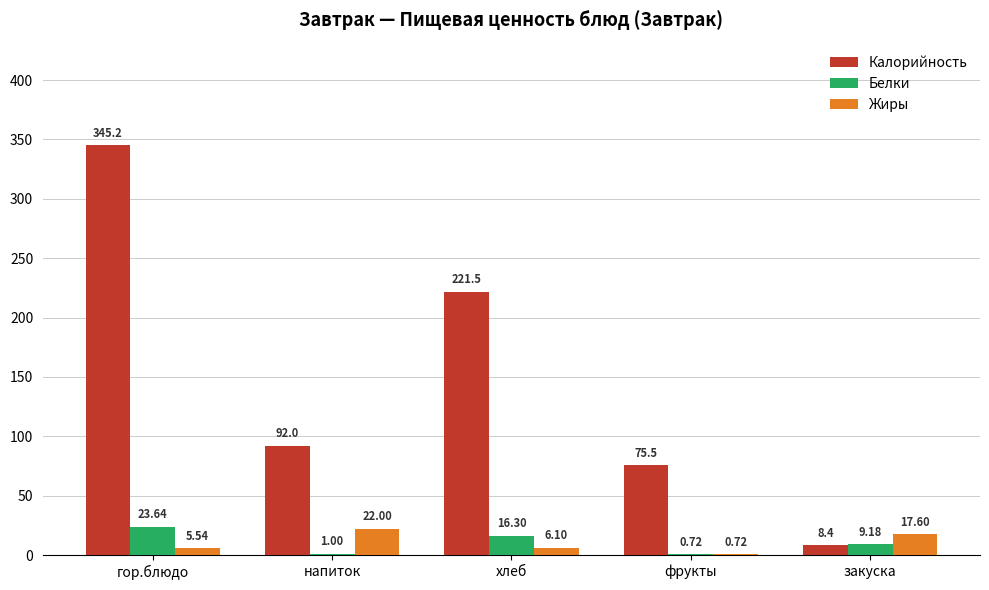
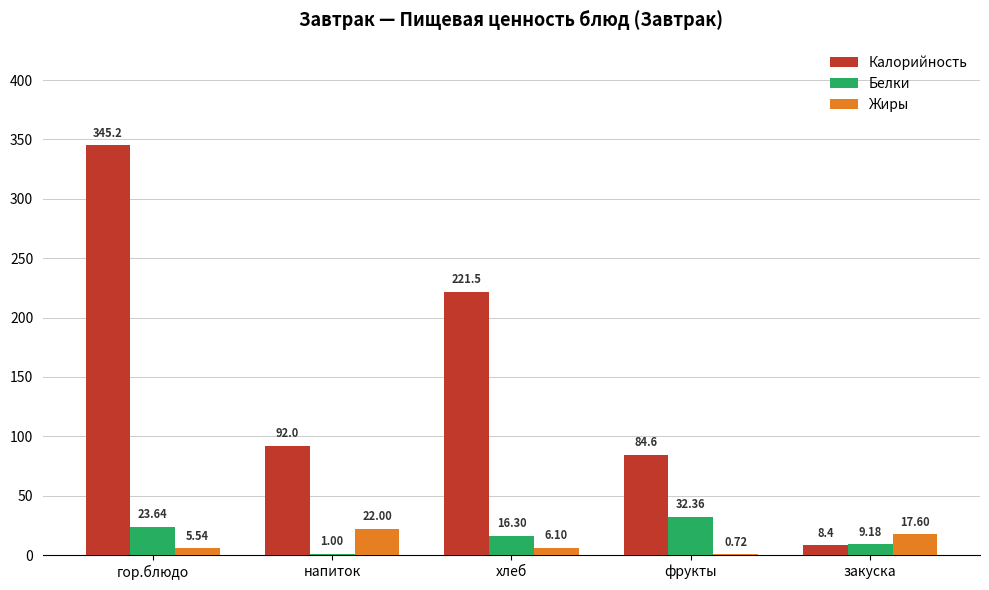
Калорийность, фрукты: 75.5 -> 84.6
Белки, фрукты: 0.72 -> 32.36
